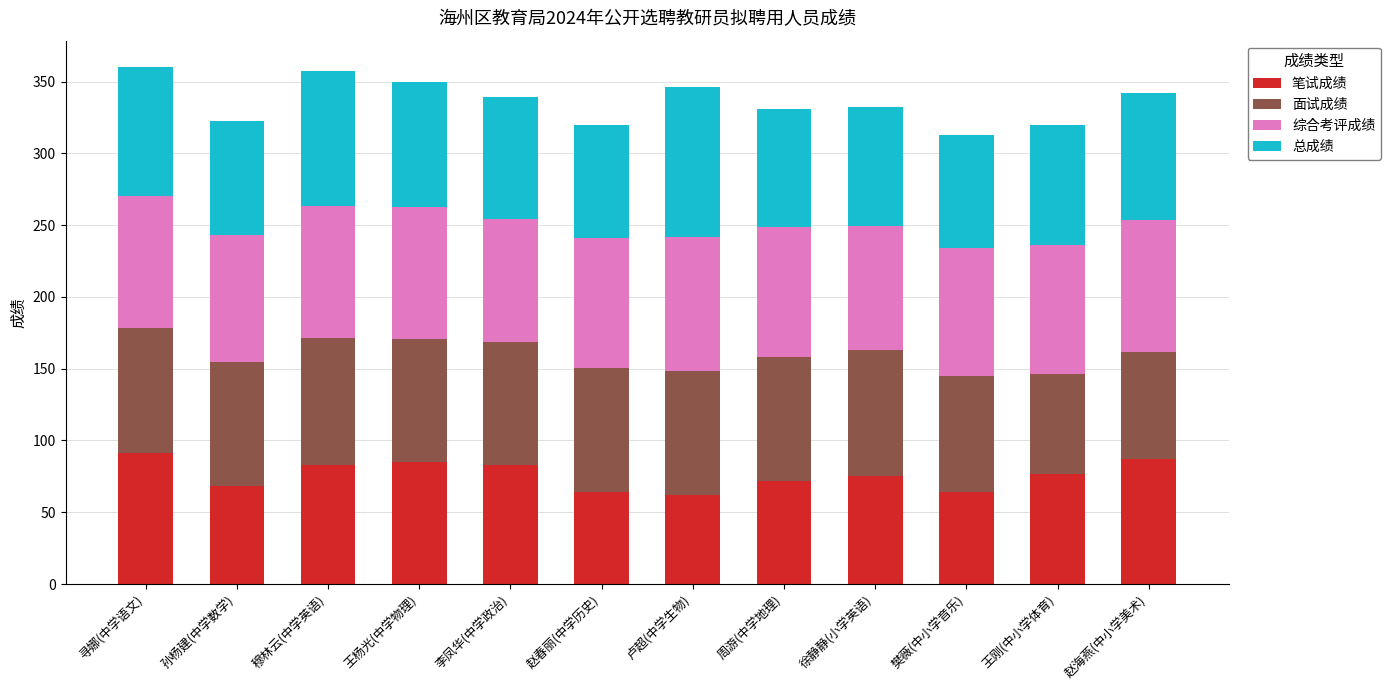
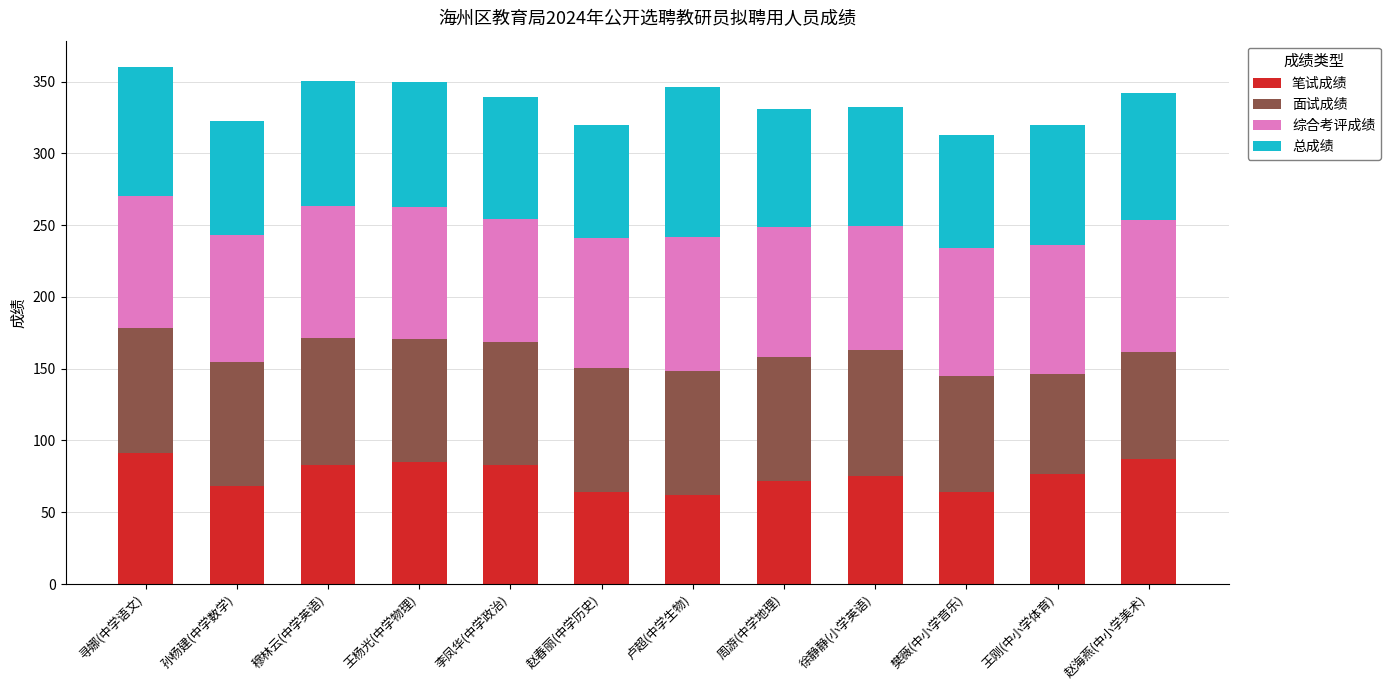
总成绩, 穆林云(中学英语): 94 -> 87
